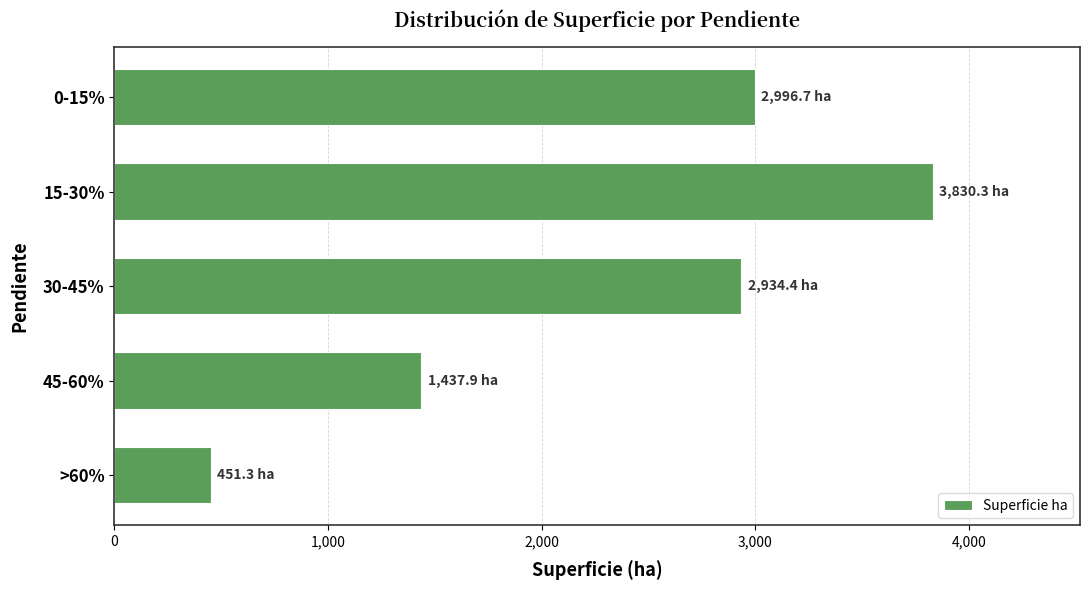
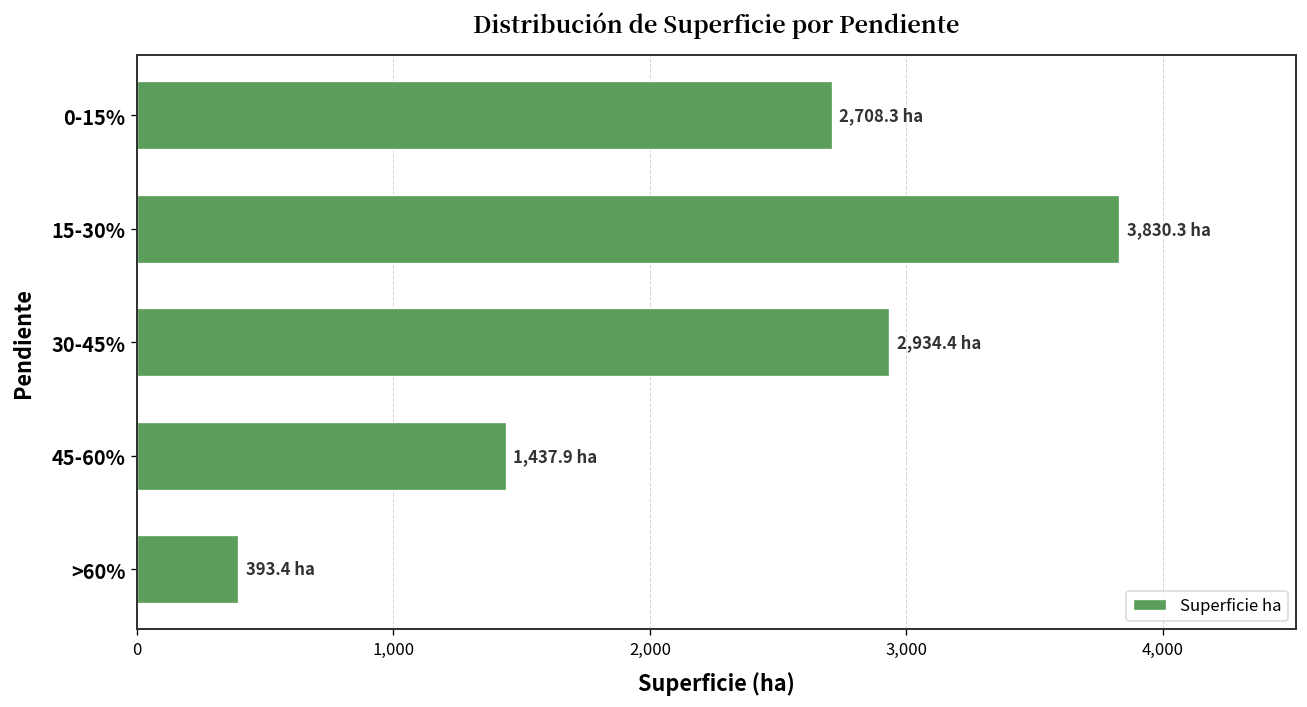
0-15%: 2,996.7 -> 2,708.3
>60%: 451.3 -> 393.4
